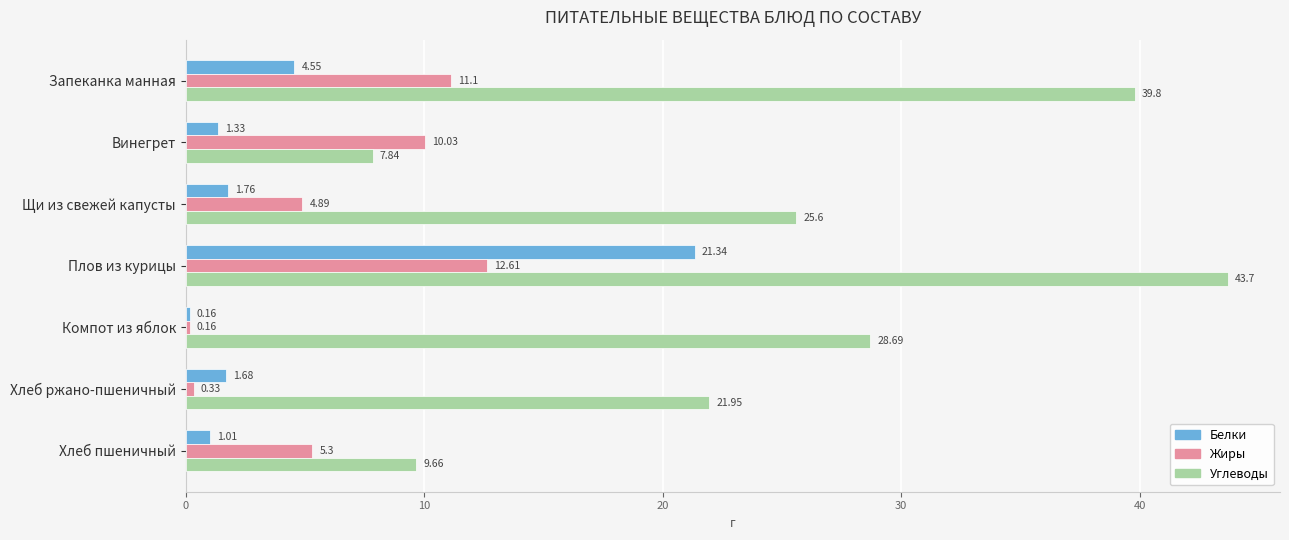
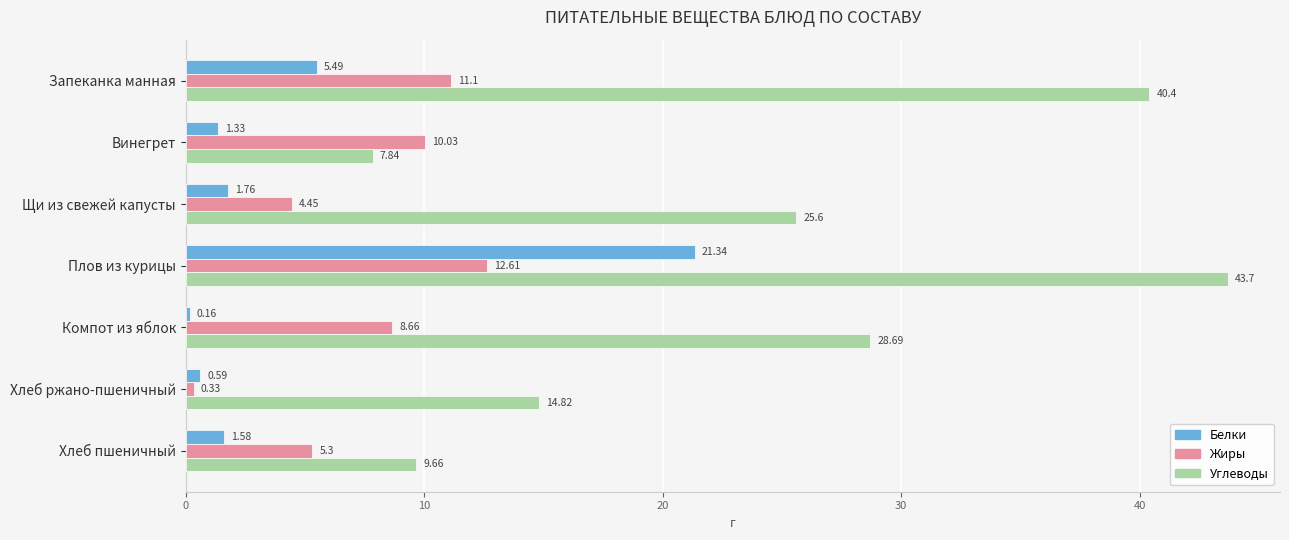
Белки, Запеканка манная: 4.55 -> 5.49
Углеводы, Запеканка манная: 39.8 -> 40.4
Жиры, Щи из свежей капусты: 4.89 -> 4.45
Жиры, Компот из яблок: 0.16 -> 8.66
Белки, Хлеб ржано-пшеничный: 1.68 -> 0.59
Углеводы, Хлеб ржано-пшеничный: 21.95 -> 14.82
Белки, Хлеб пшеничный: 1.01 -> 1.58
